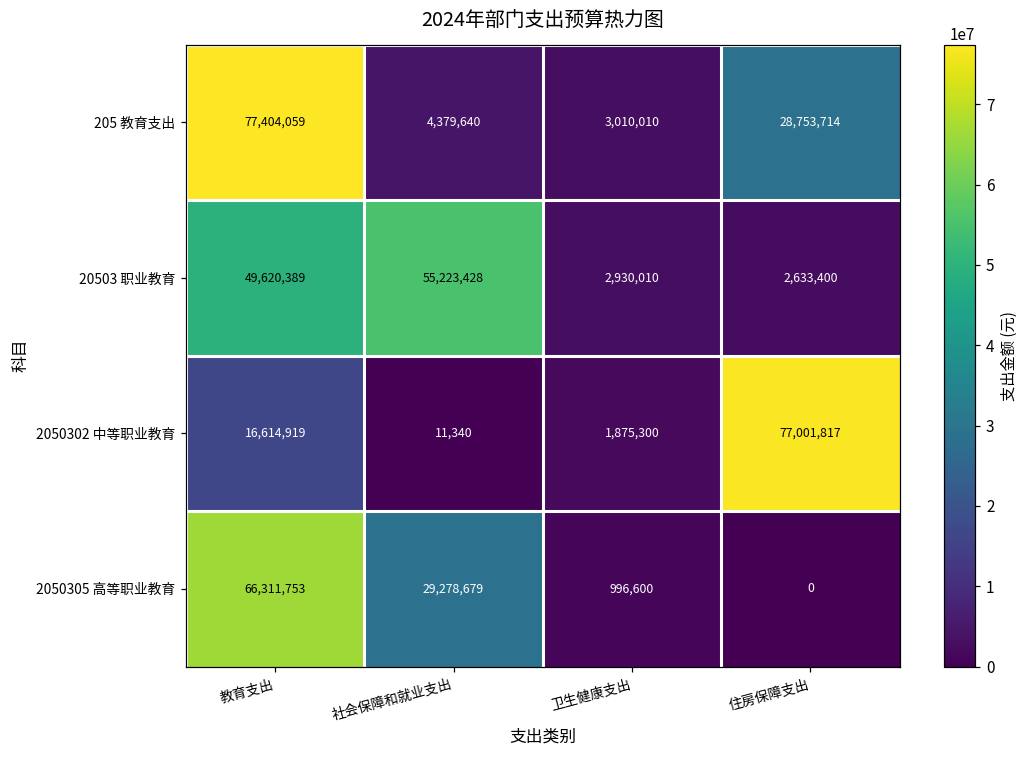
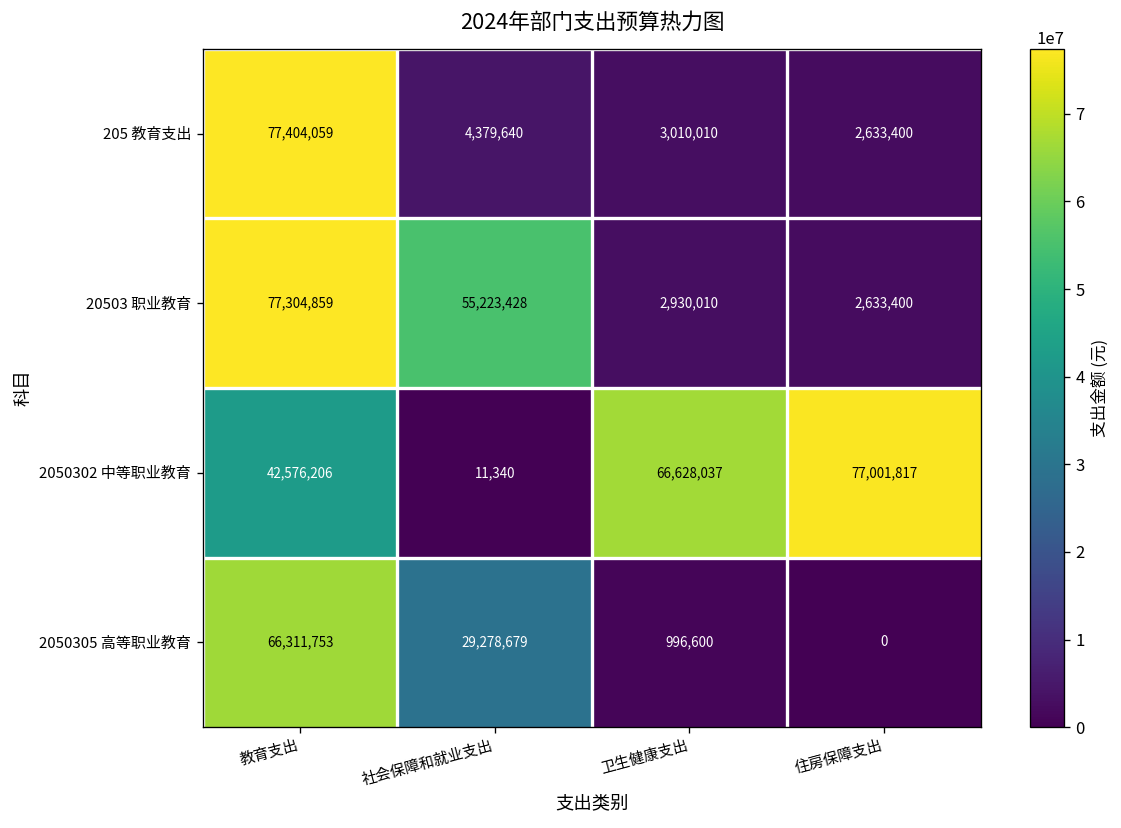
205 教育支出, 住房保障支出: 28,753,714 -> 2,633,400
20503 职业教育, 教育支出: 49,620,389 -> 77,304,859
2050302 中等职业教育, 教育支出: 16,614,919 -> 42,576,206
2050302 中等职业教育, 卫生健康支出: 1,875,300 -> 66,628,037
